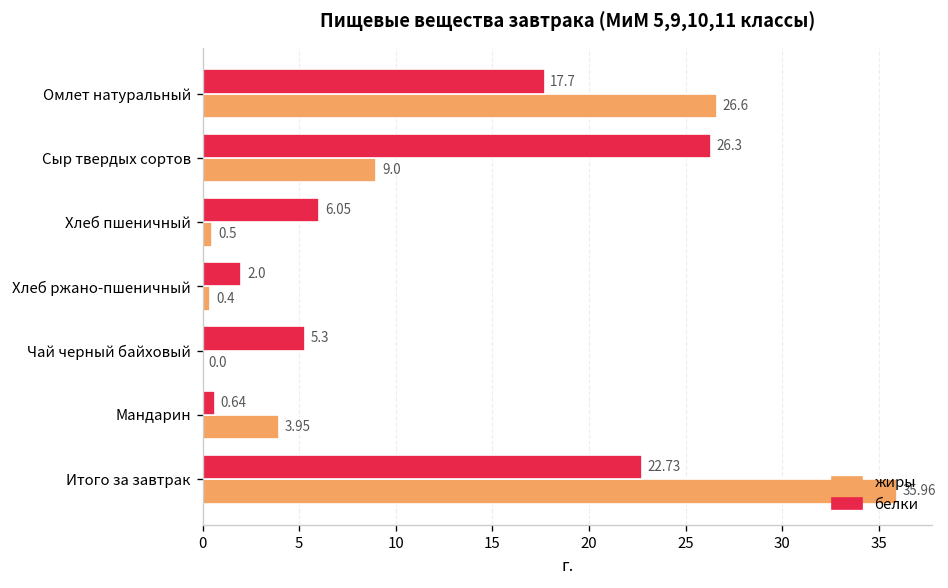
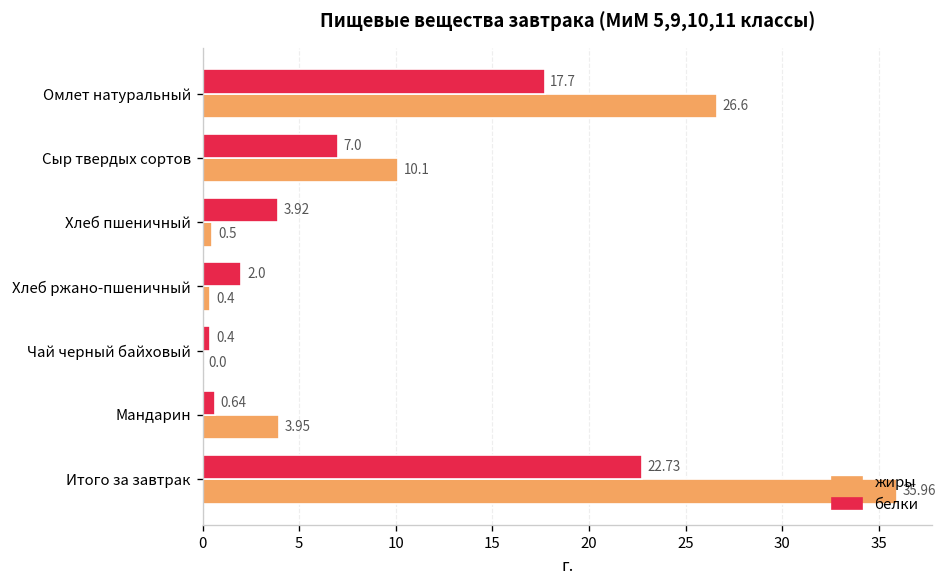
белки, Сыр твердых сортов: 26.3 -> 7.0
жиры, Сыр твердых сортов: 9.0 -> 10.1
белки, Хлеб пшеничный: 6.05 -> 3.92
белки, Чай черный байховый: 5.3 -> 0.4
